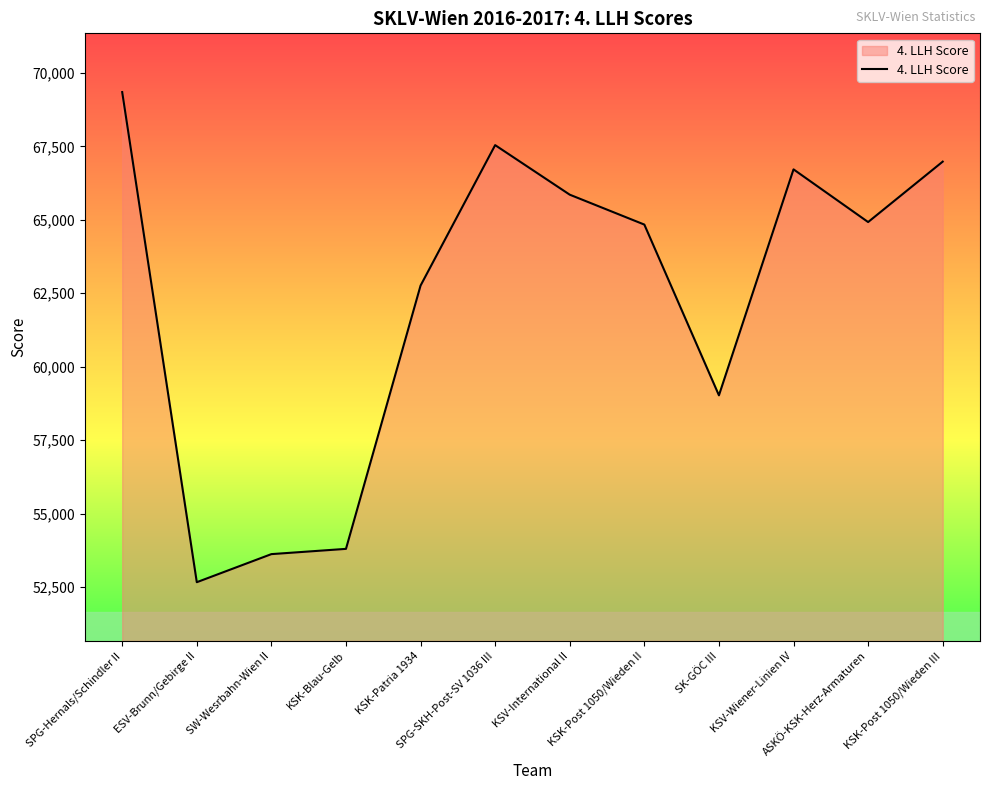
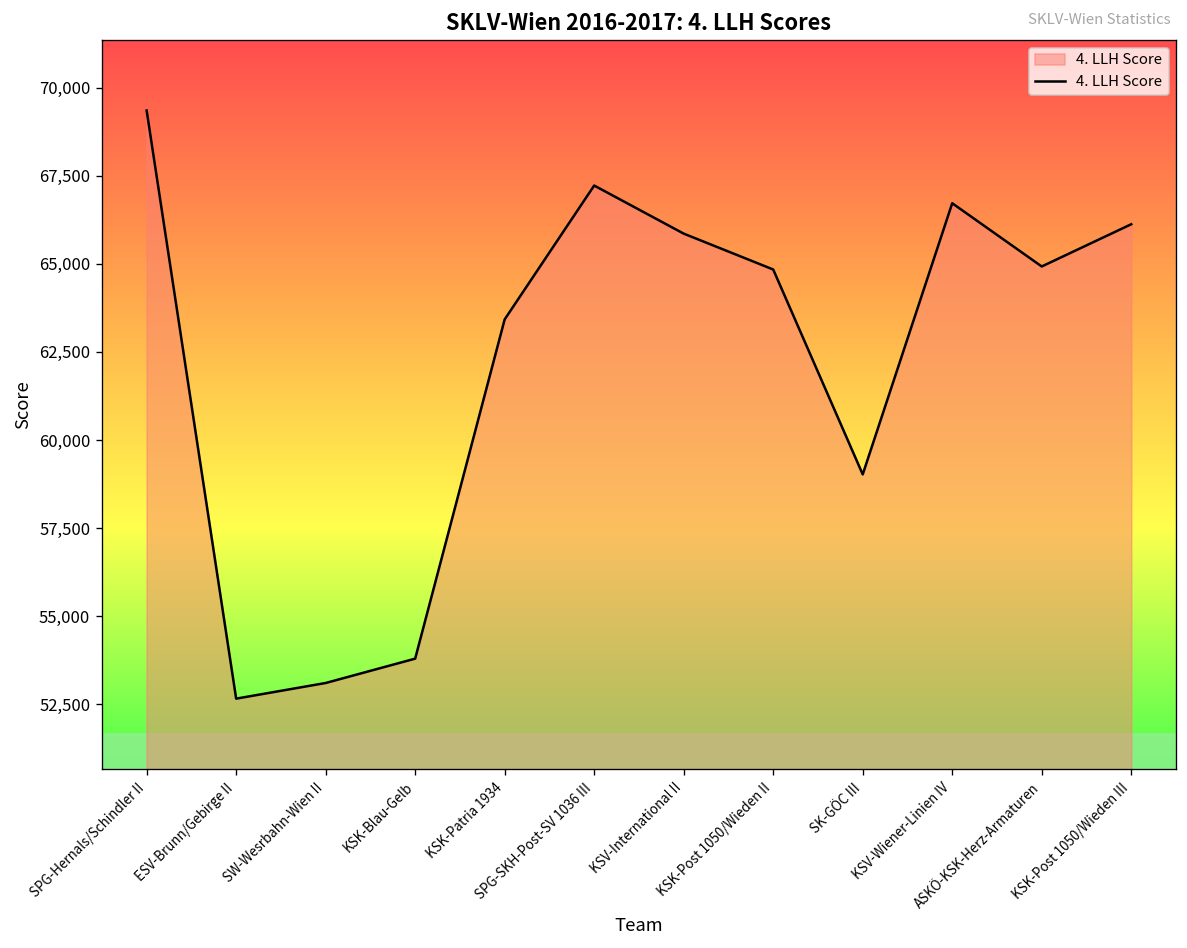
SW-Wesrbahn-Wien II: 53,600 -> 53,100
KSK-Patria 1934: 62,800 -> 63,400
SPG-SKH-Post-SV 1036 III: 67,500 -> 67,200
KSK-Post 1050/Wieden III: 67,000 -> 66,100
